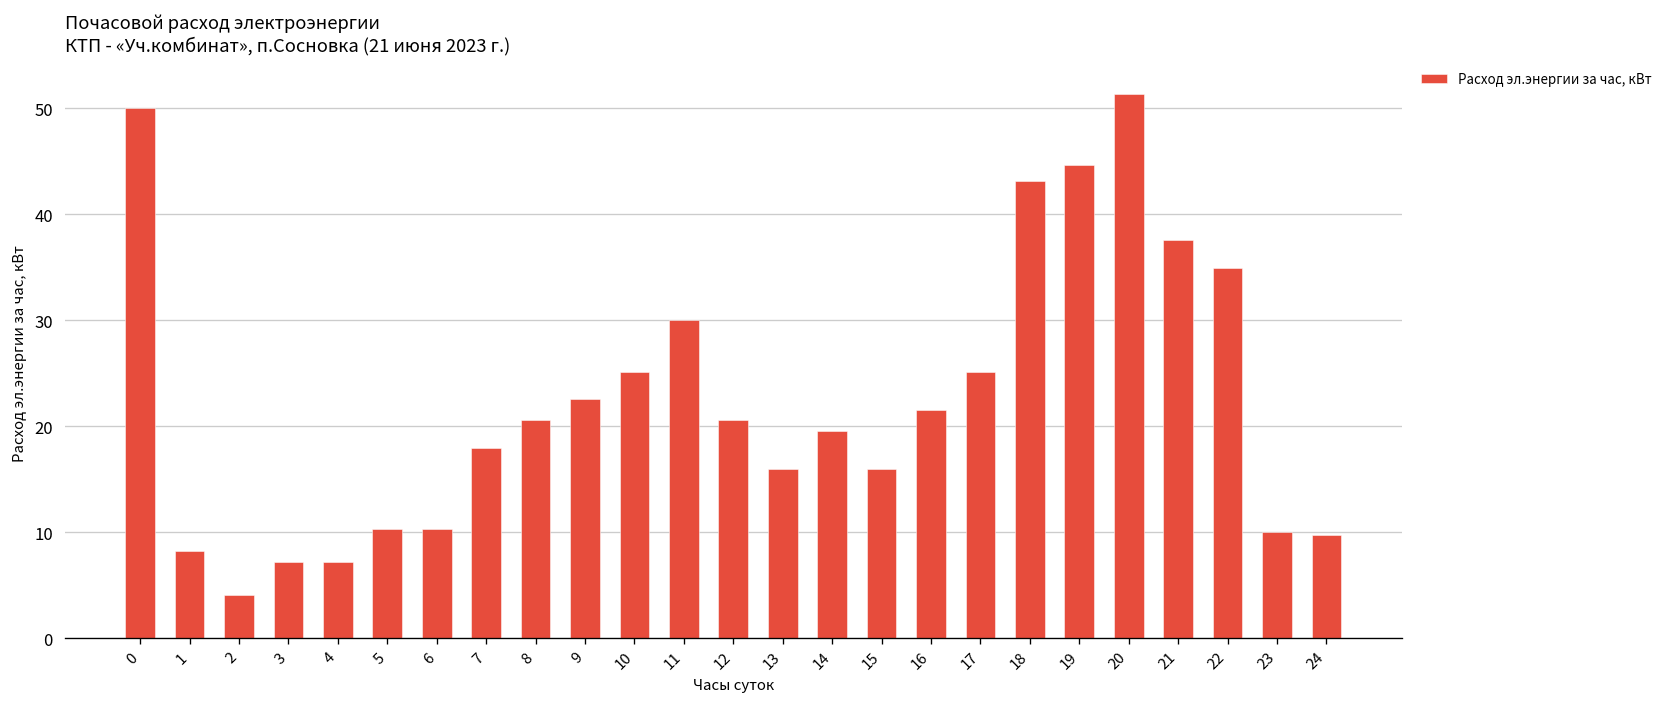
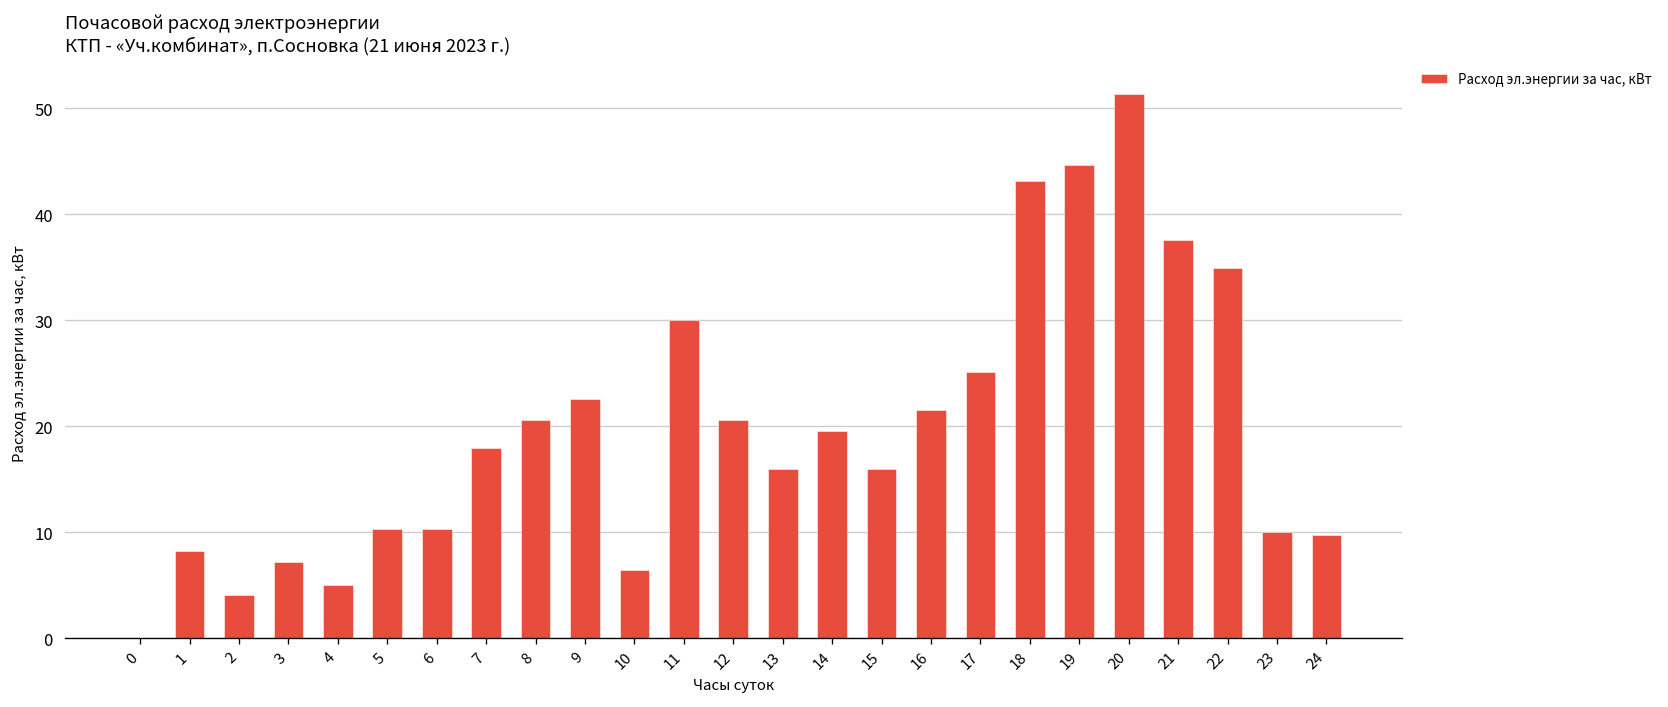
0: 50 -> 0
4: 7 -> 5
10: 25 -> 6
